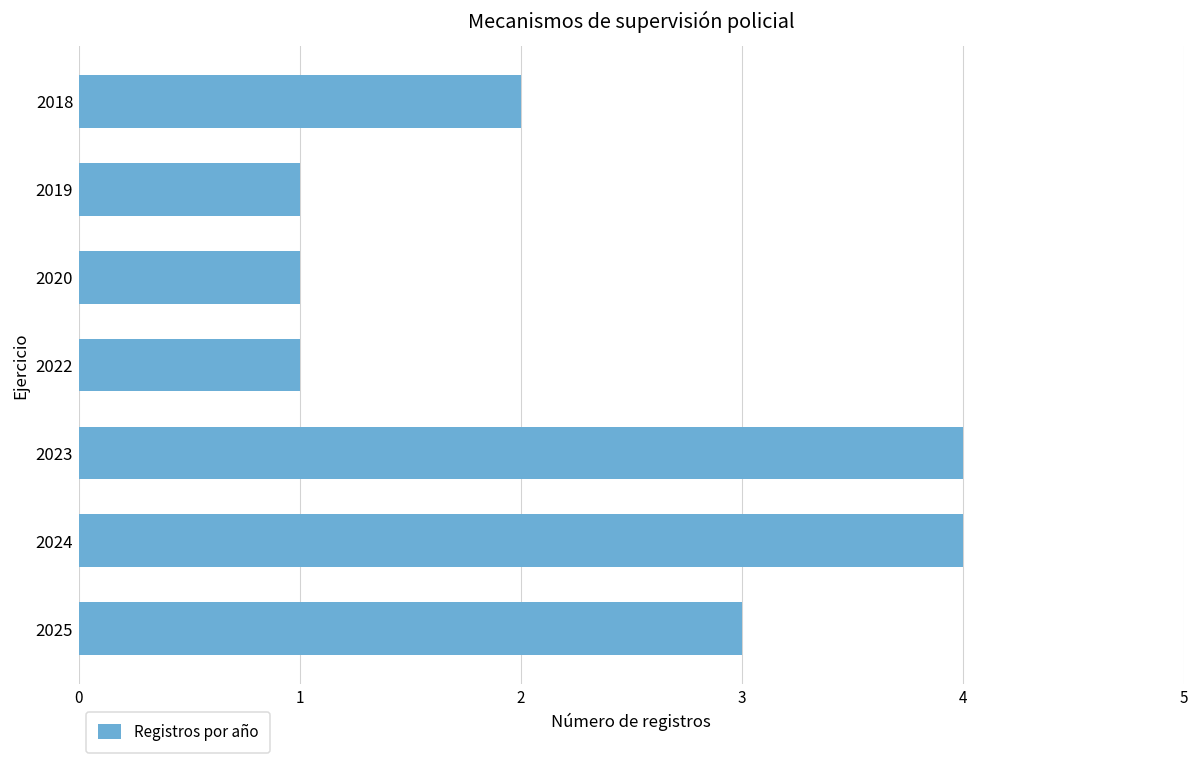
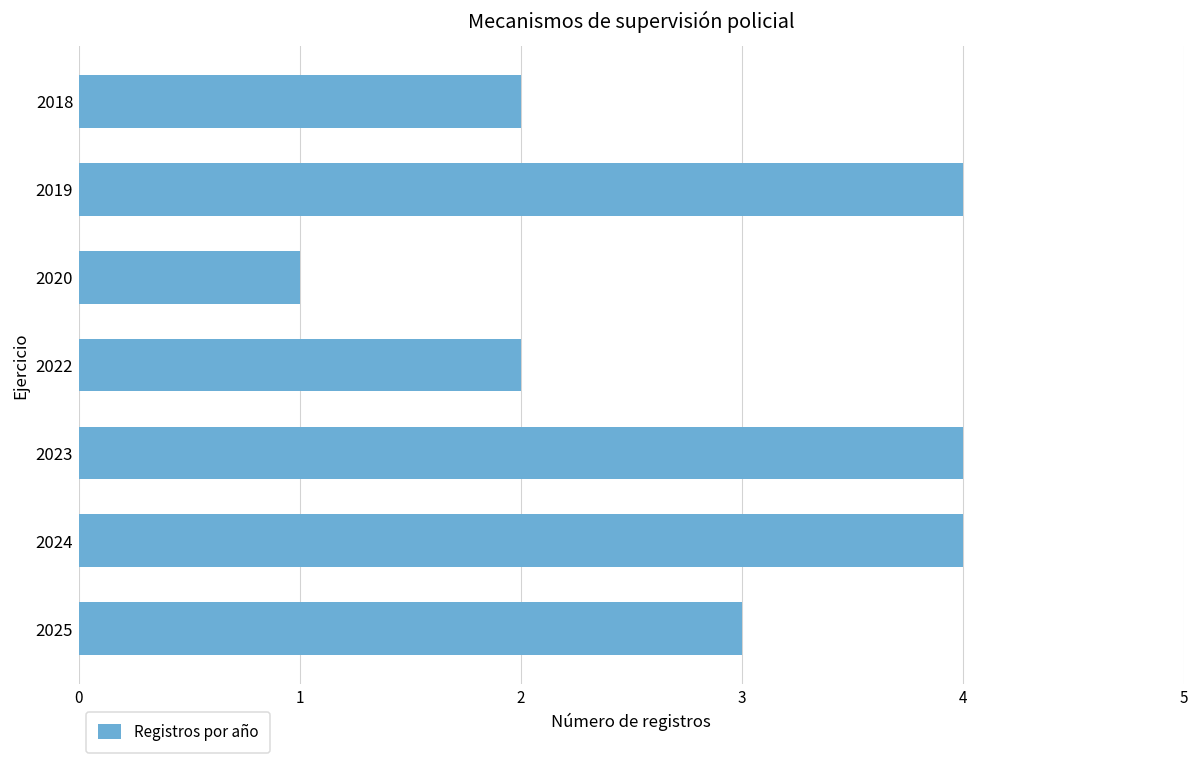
2019: 1 -> 4
2022: 1 -> 2
